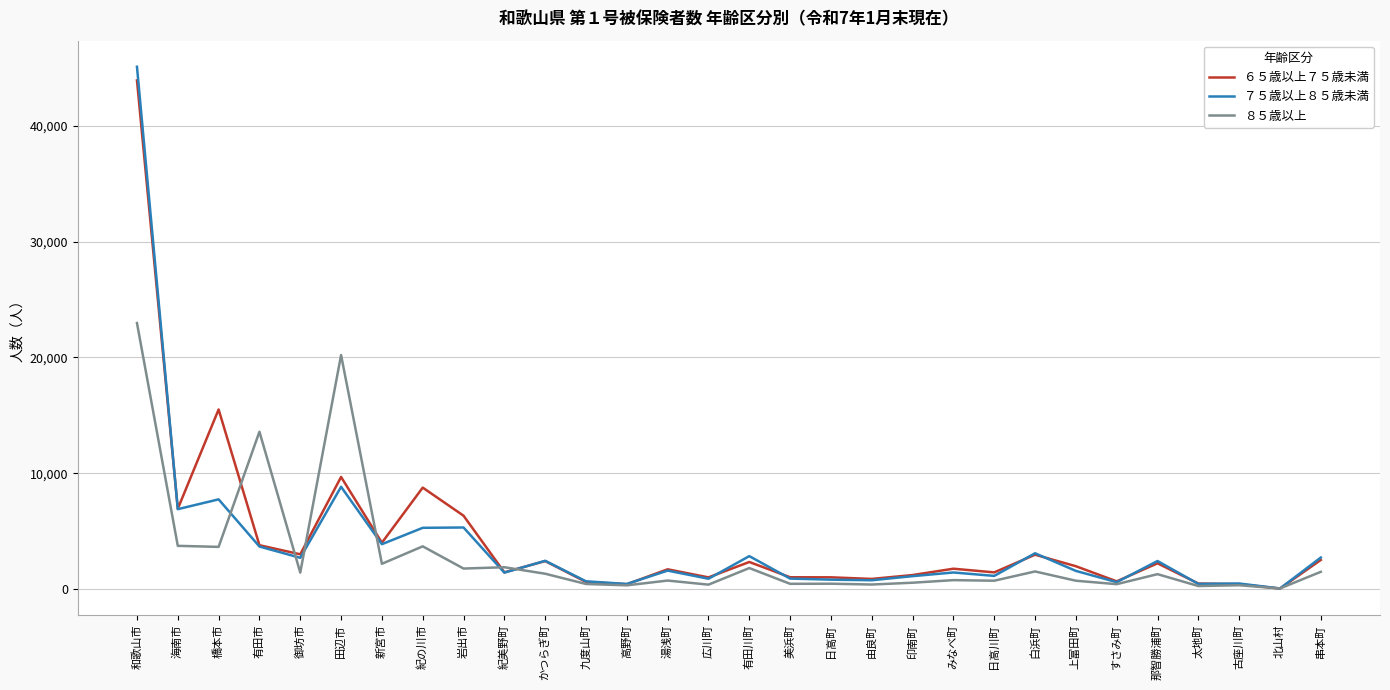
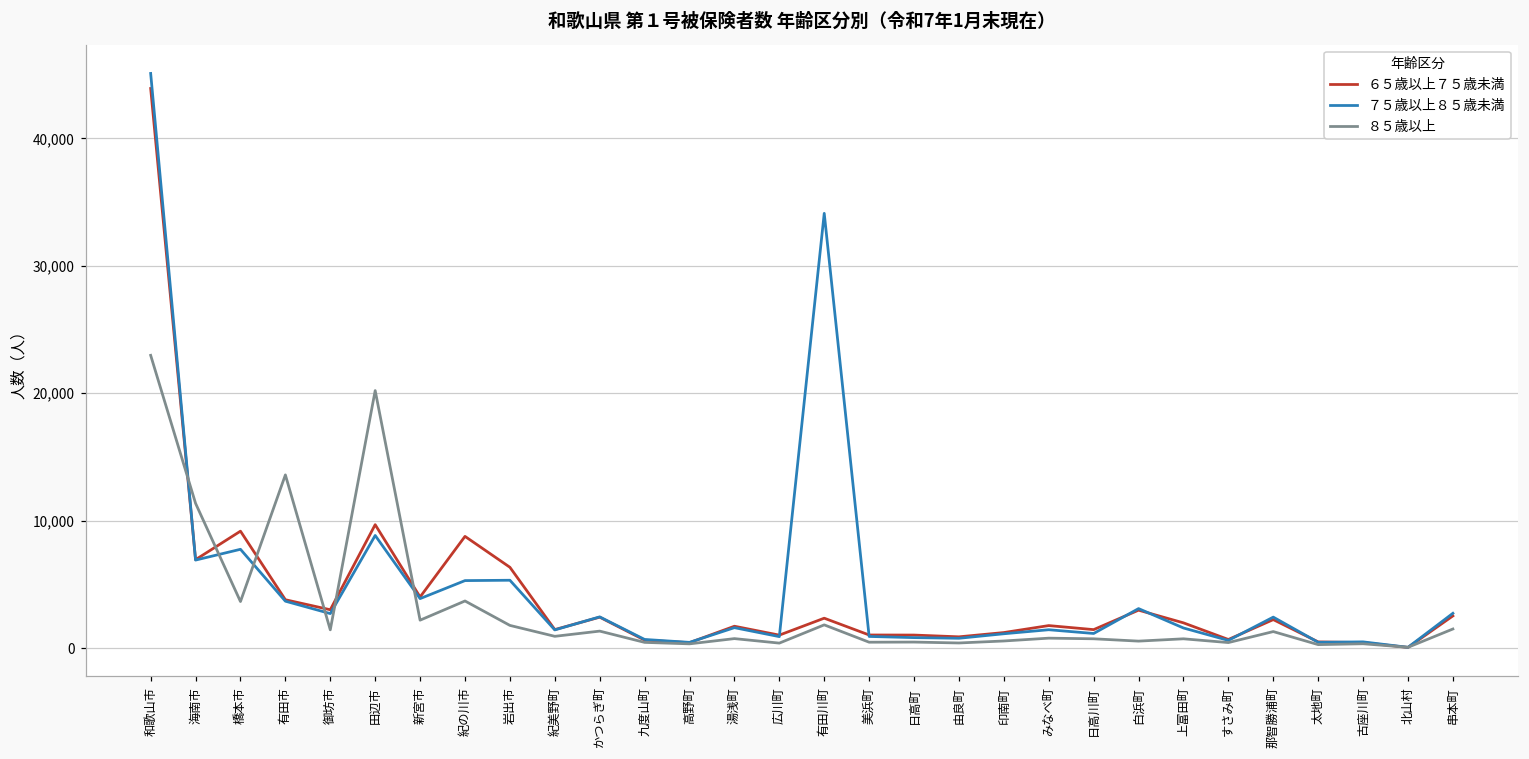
８５歳以上, 海南市: 3,700 -> 11,400
６５歳以上７５歳未満, 橋本市: 15,500 -> 9,200
８５歳以上, 紀美野町: 1,900 -> 900
７５歳以上８５歳未満, 有田川町: 2,900 -> 34,100
８５歳以上, 白浜町: 1,500 -> 500
